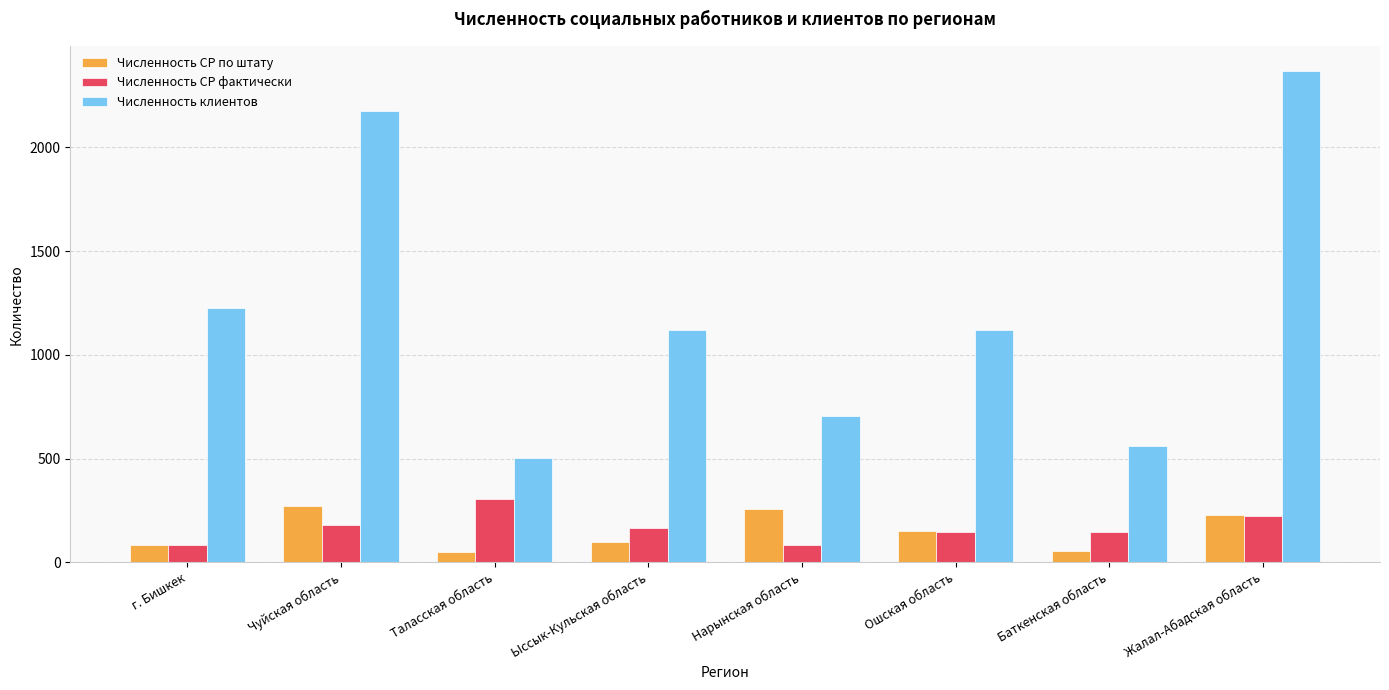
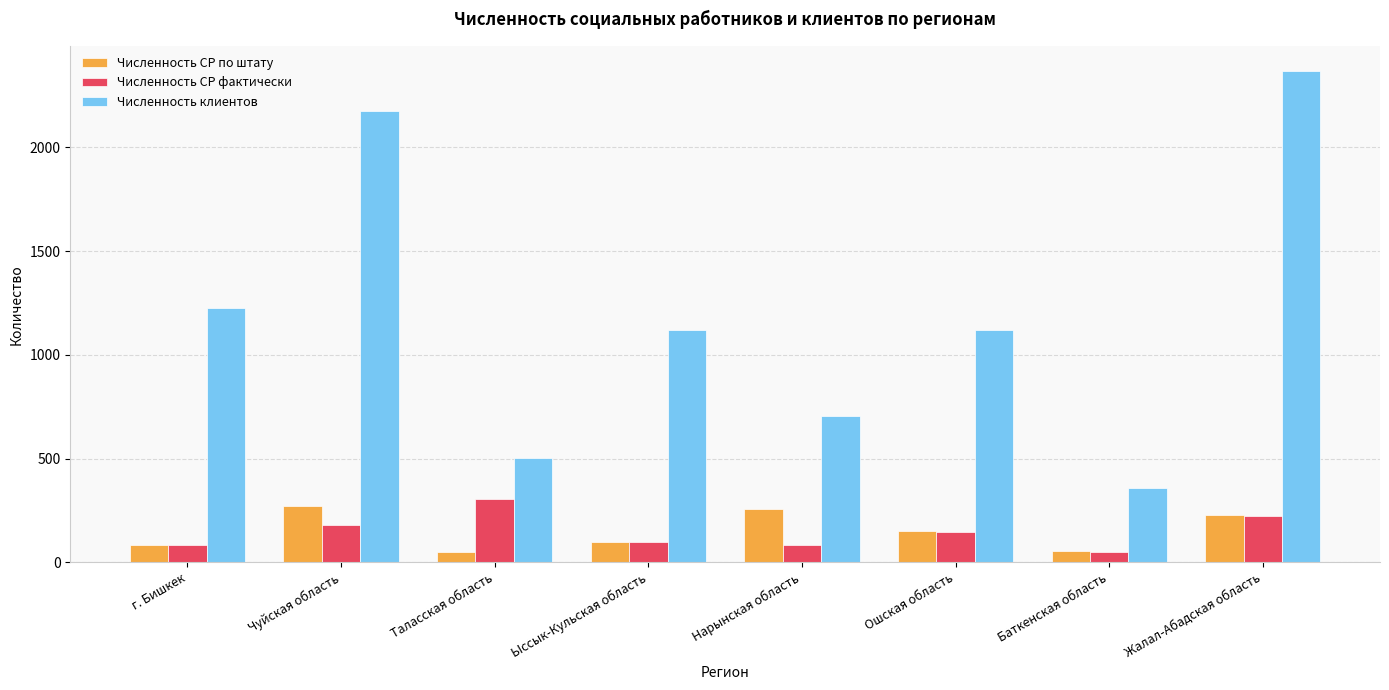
Численность СР фактически, Ыссык-Кульская область: 170 -> 100
Численность СР фактически, Баткенская область: 150 -> 50
Численность клиентов, Баткенская область: 560 -> 360
